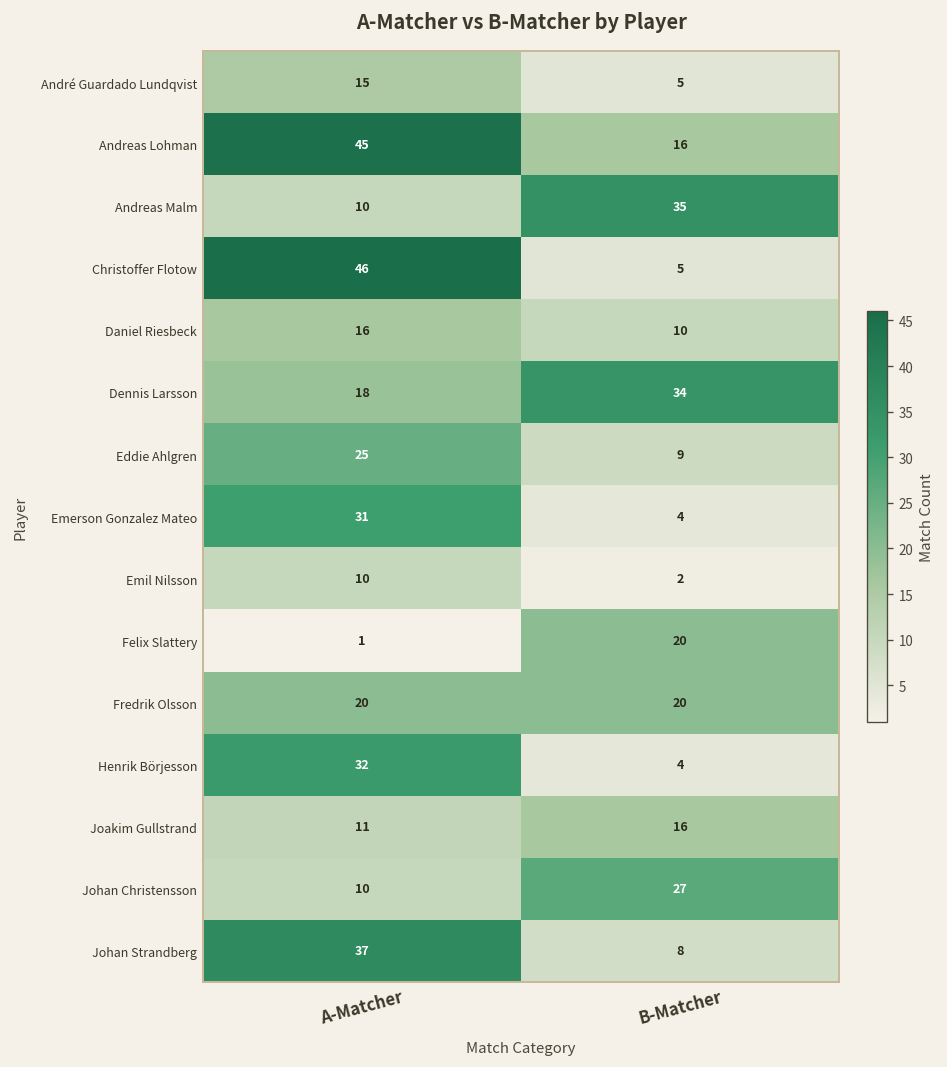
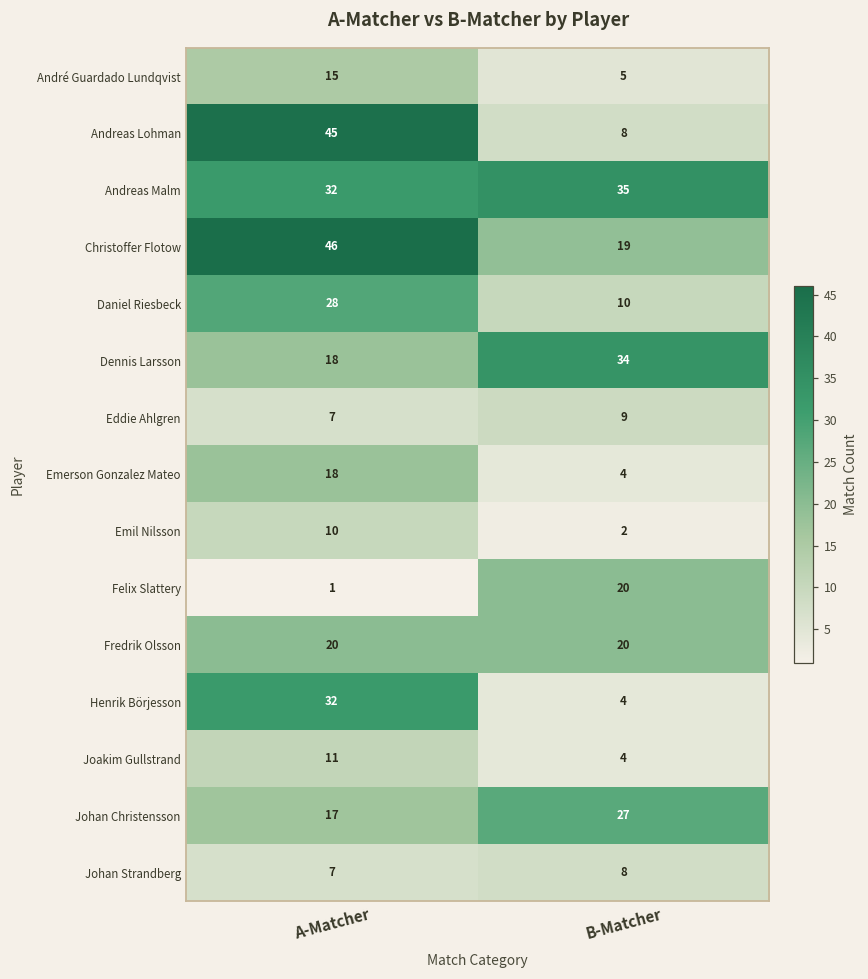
Andreas Lohman, B-Matcher: 16 -> 8
Andreas Malm, A-Matcher: 10 -> 32
Christoffer Flotow, B-Matcher: 5 -> 19
Daniel Riesbeck, A-Matcher: 16 -> 28
Eddie Ahlgren, A-Matcher: 25 -> 7
Emerson Gonzalez Mateo, A-Matcher: 31 -> 18
Joakim Gullstrand, B-Matcher: 16 -> 4
Johan Christensson, A-Matcher: 10 -> 17
Johan Strandberg, A-Matcher: 37 -> 7
